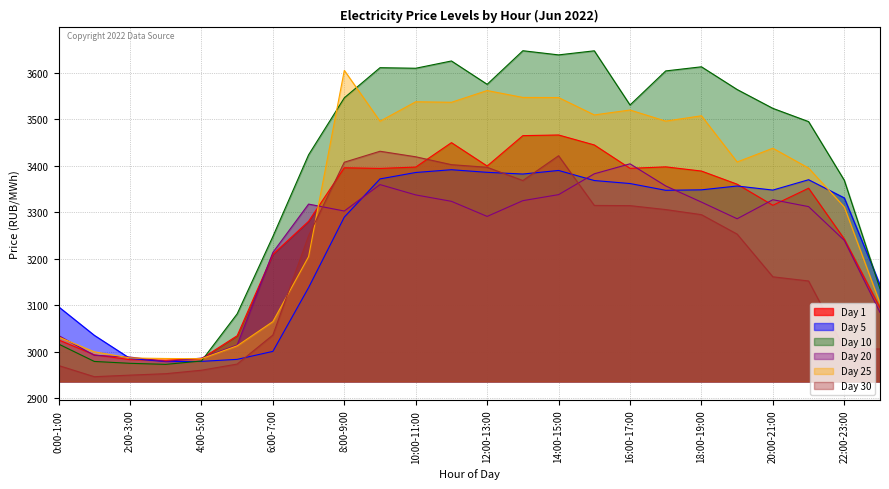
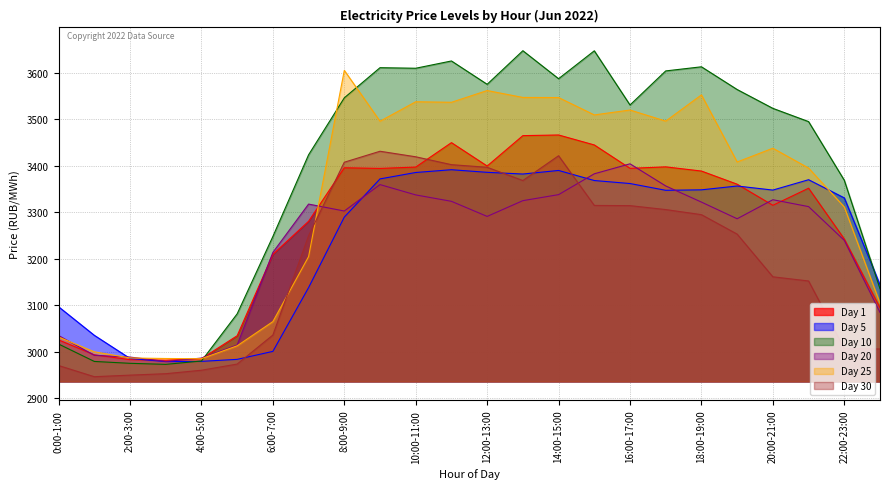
Day 10, 14:00-15:00: 3640 -> 3590
Day 25, 18:00-19:00: 3510 -> 3550
